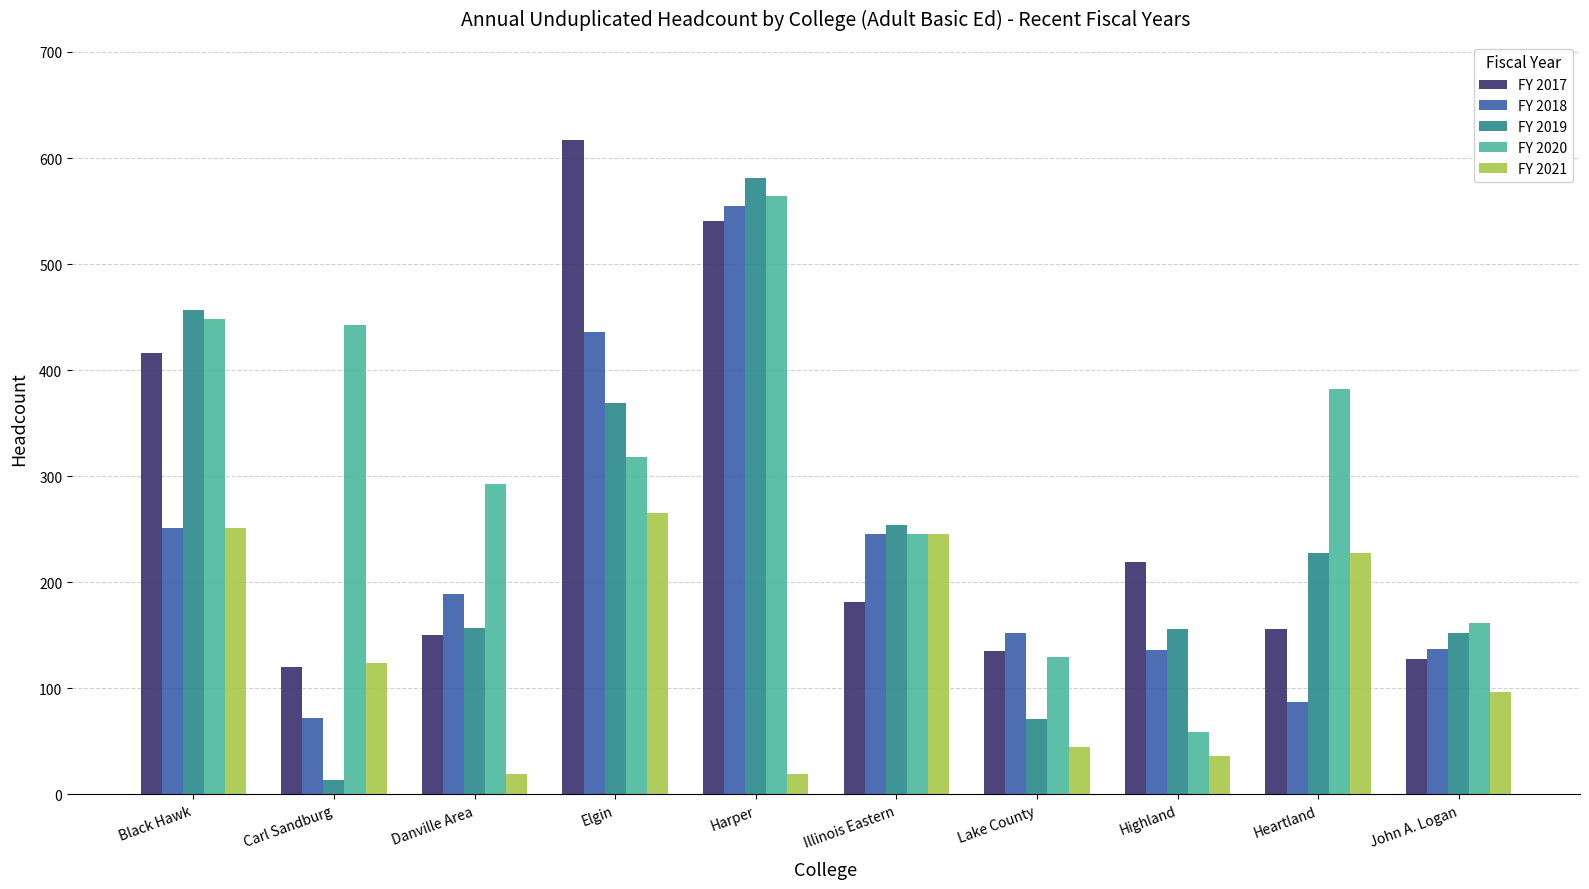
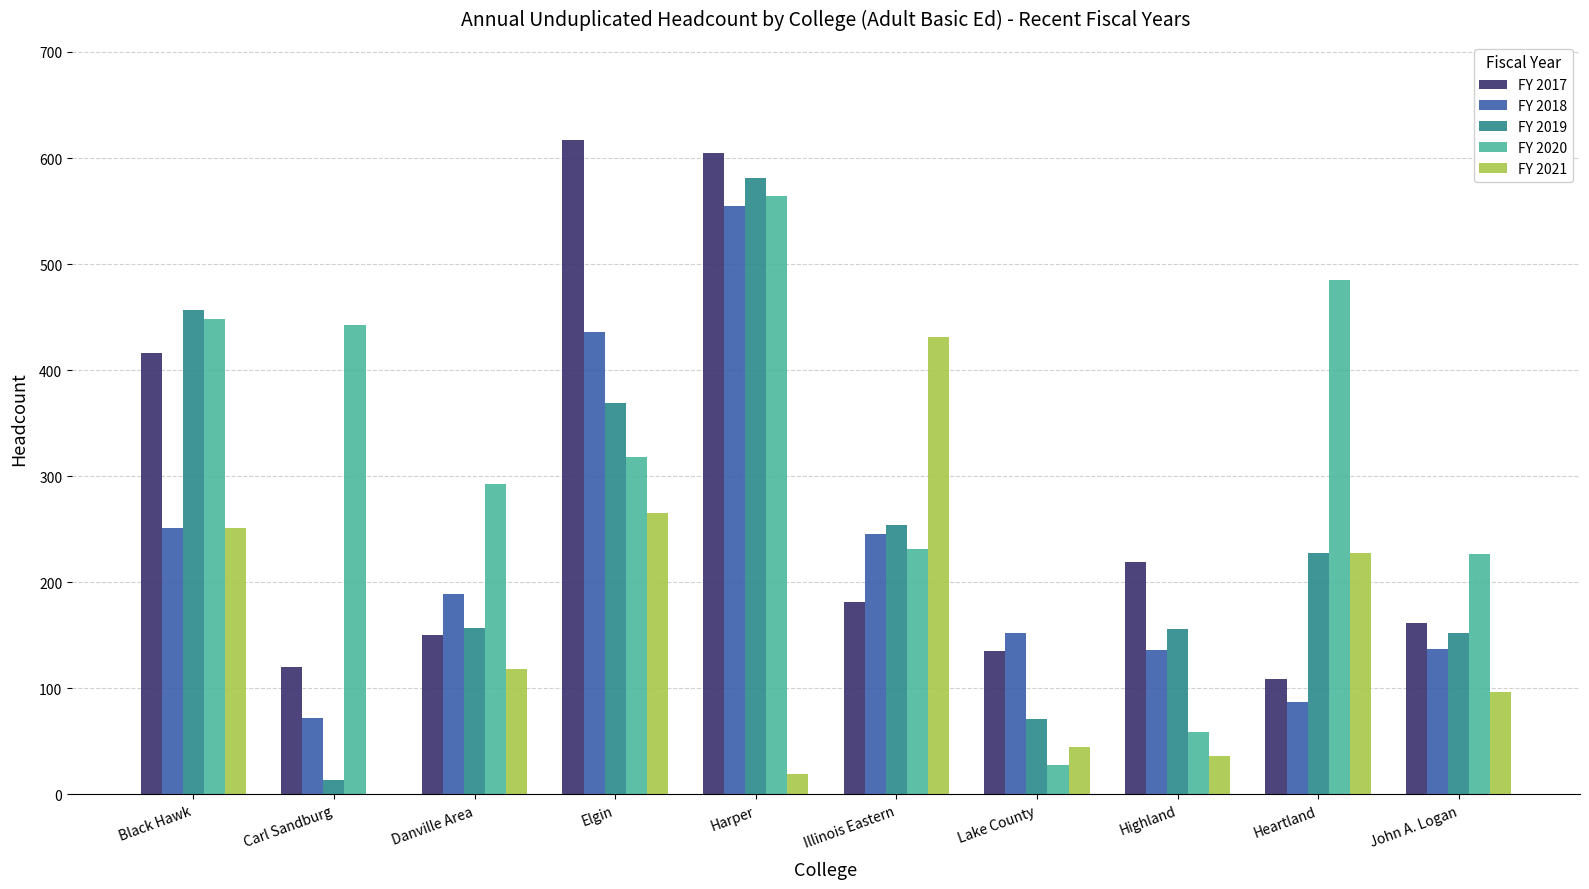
FY 2021, Carl Sandburg: 124 -> 0
FY 2021, Danville Area: 19 -> 118
FY 2017, Harper: 541 -> 605
FY 2020, Illinois Eastern: 246 -> 231
FY 2021, Illinois Eastern: 246 -> 431
FY 2020, Lake County: 130 -> 28
FY 2017, Heartland: 156 -> 109
FY 2020, Heartland: 382 -> 485
FY 2017, John A. Logan: 128 -> 162
FY 2020, John A. Logan: 162 -> 227
